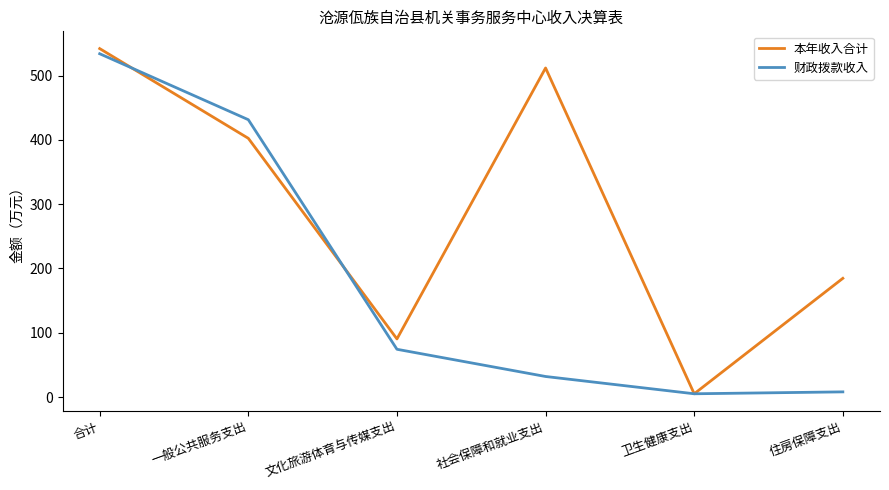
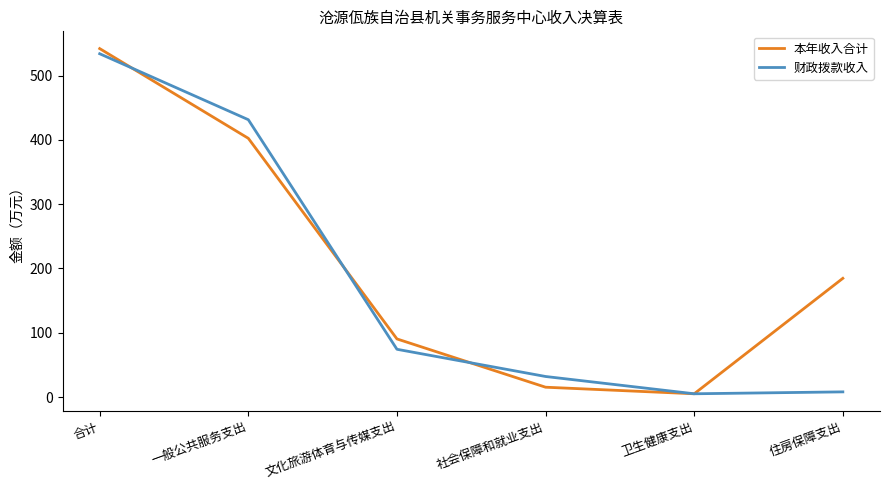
本年收入合计, 社会保障和就业支出: 510 -> 20
